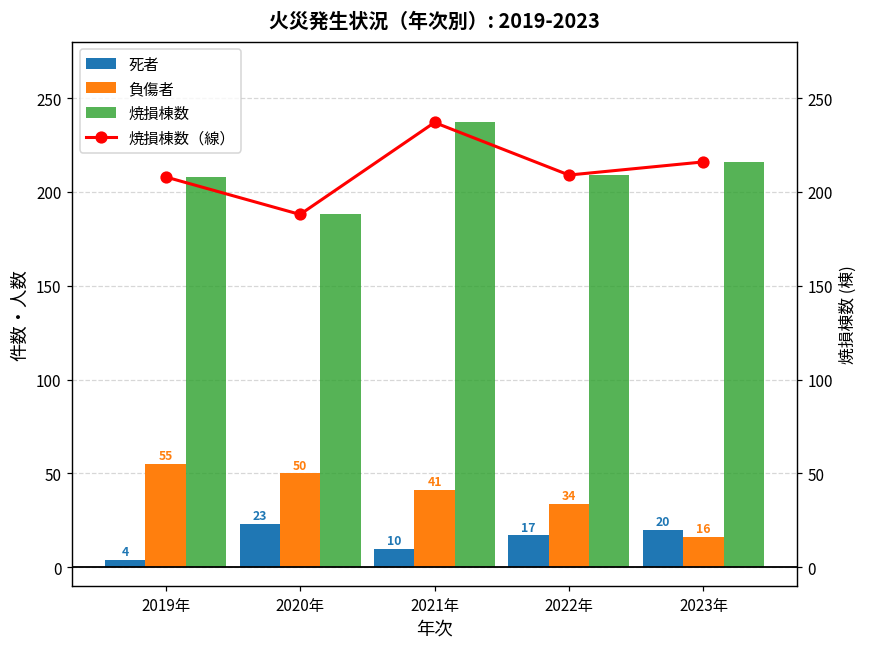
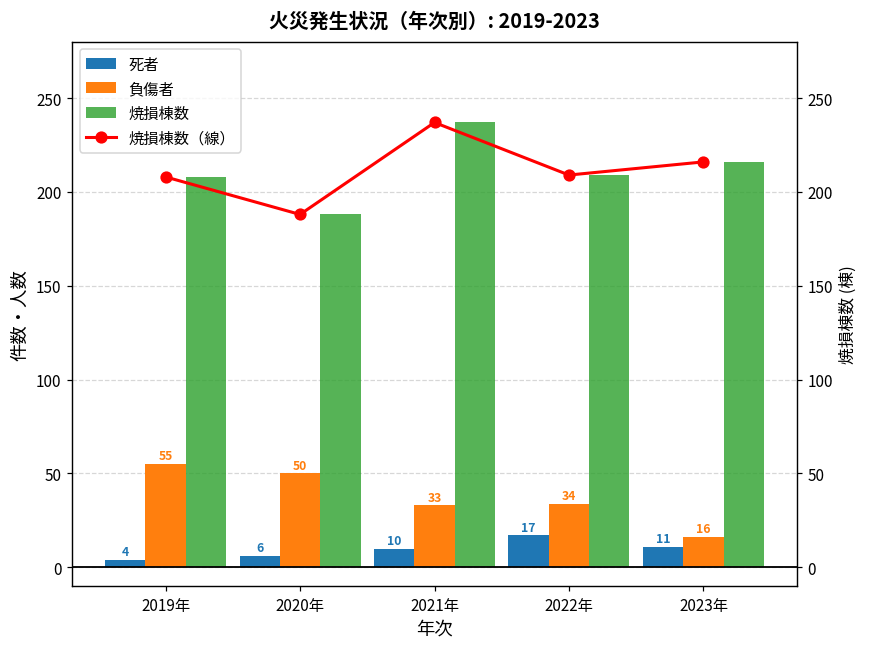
死者, 2020年: 23 -> 6
負傷者, 2021年: 41 -> 33
死者, 2023年: 20 -> 11
